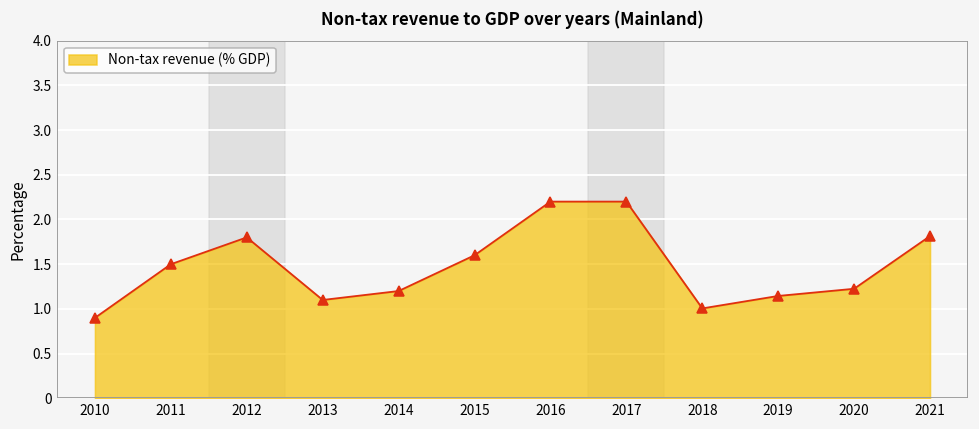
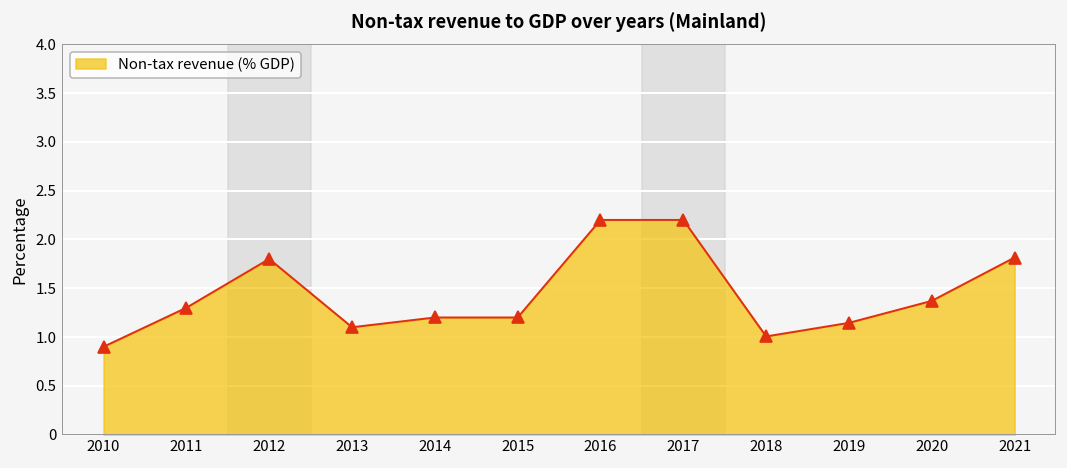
Non-tax revenue (% GDP), 2011: 1.5 -> 1.3
Non-tax revenue (% GDP), 2015: 1.6 -> 1.2
Non-tax revenue (% GDP), 2020: 1.2 -> 1.4
